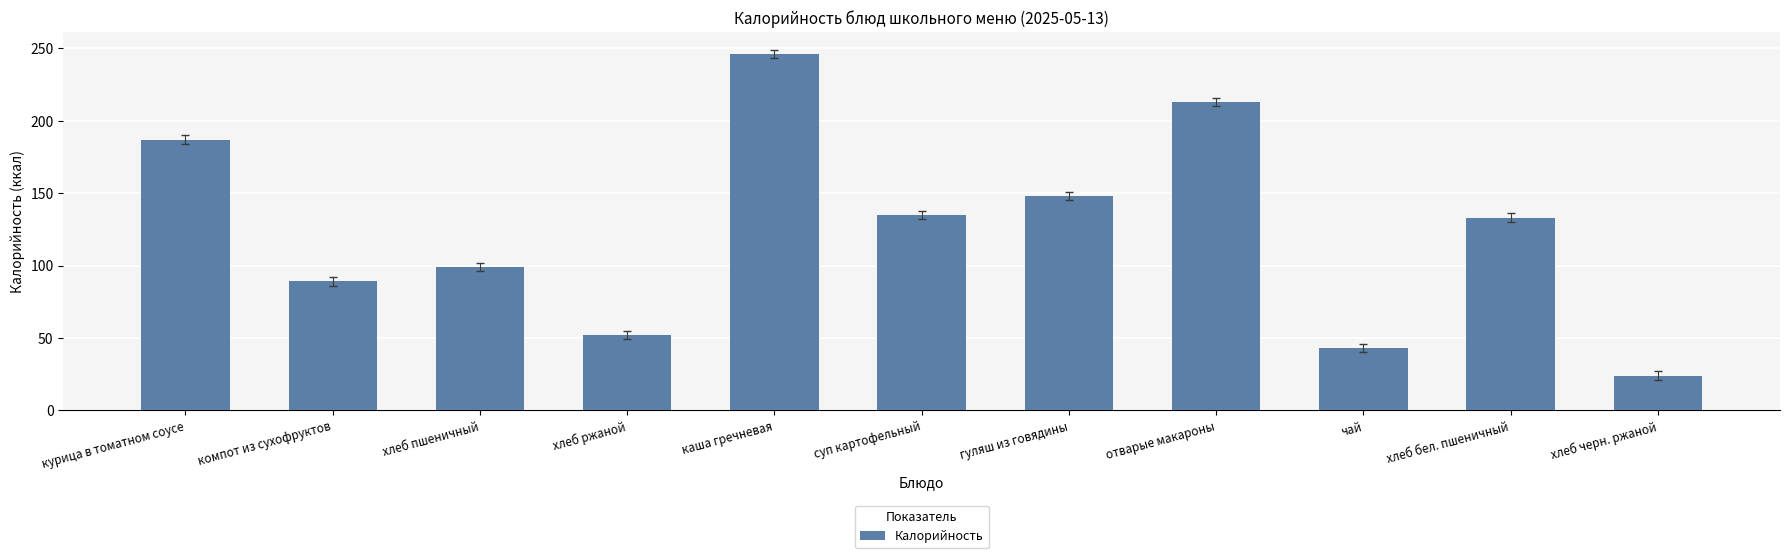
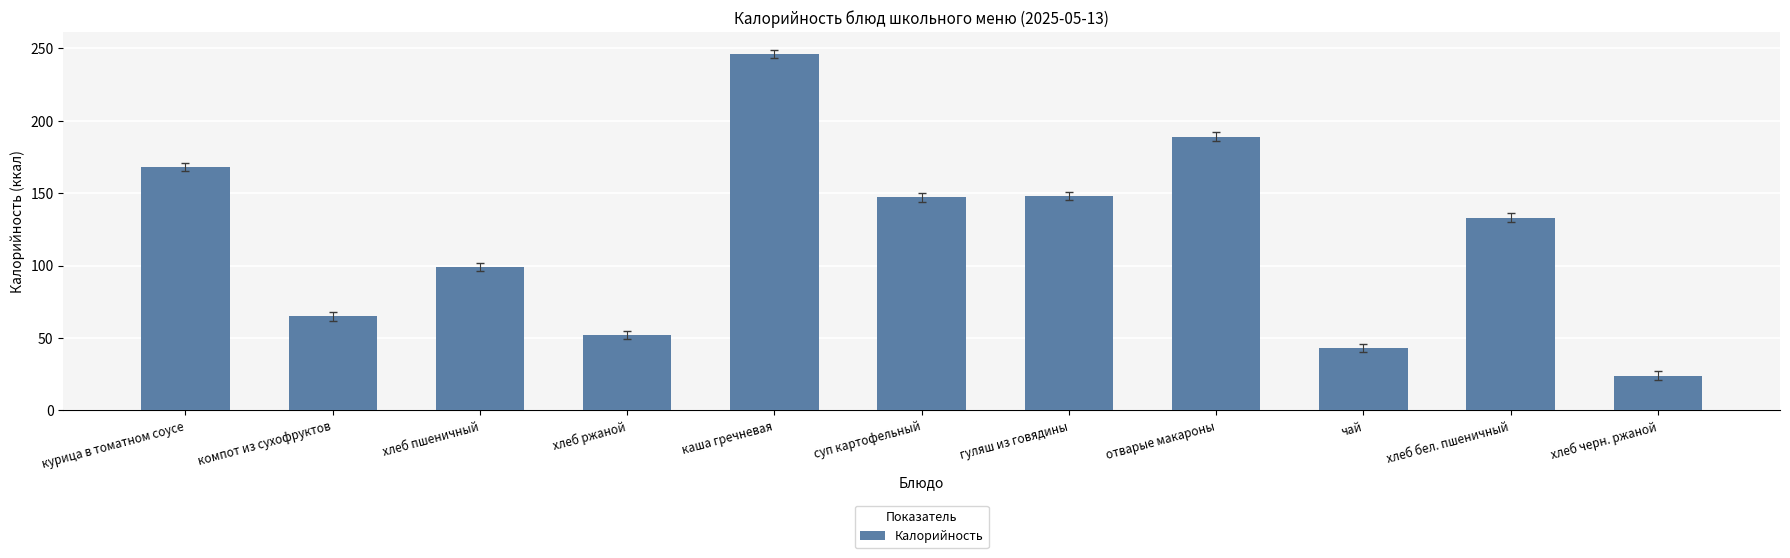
Калорийность, курица в томатном соусе: 187 -> 168
Калорийность, компот из сухофруктов: 89 -> 65
Калорийность, суп картофельный: 135 -> 147
Калорийность, отварые макароны: 213 -> 189
